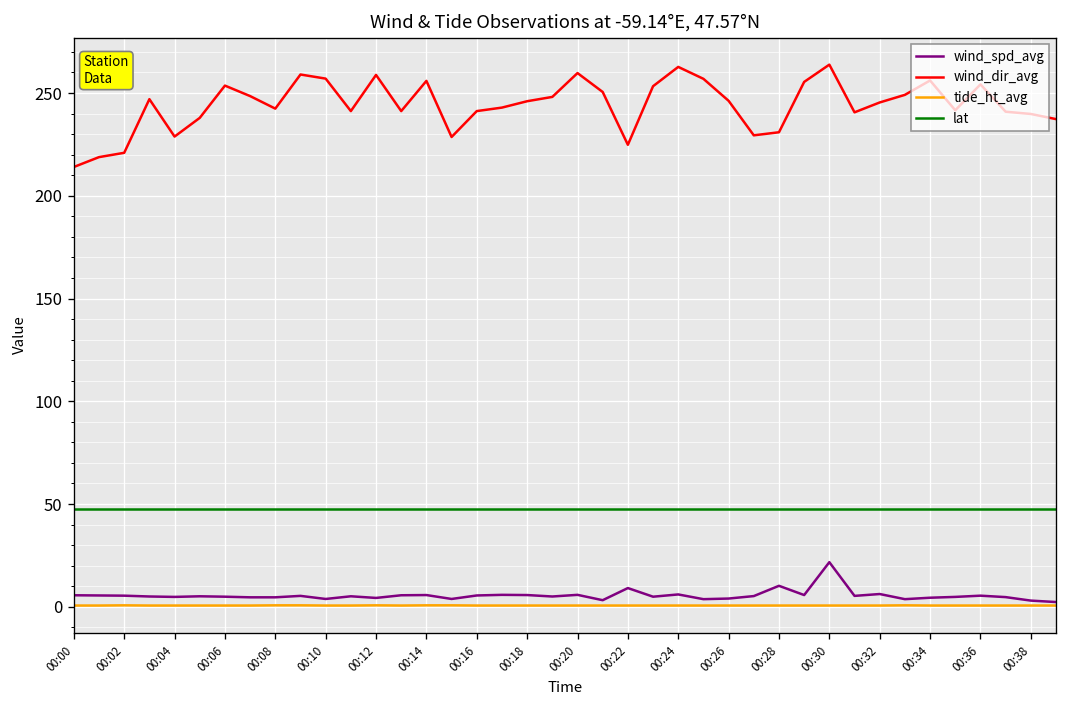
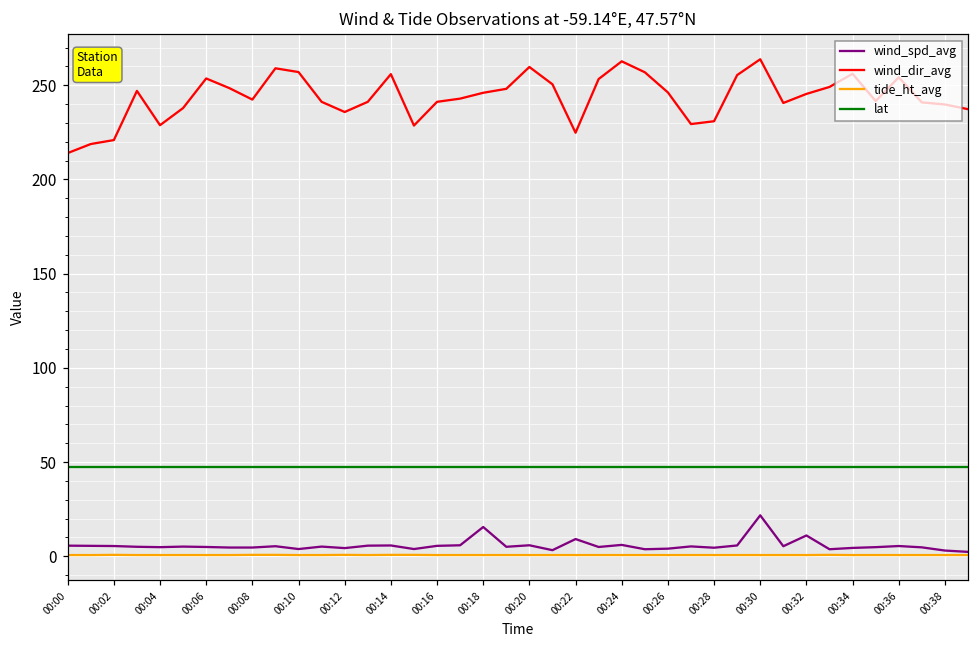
wind_dir_avg, 00:12: 259 -> 236
wind_spd_avg, 00:18: 6 -> 16
wind_spd_avg, 00:28: 10 -> 5
wind_spd_avg, 00:32: 6 -> 11
